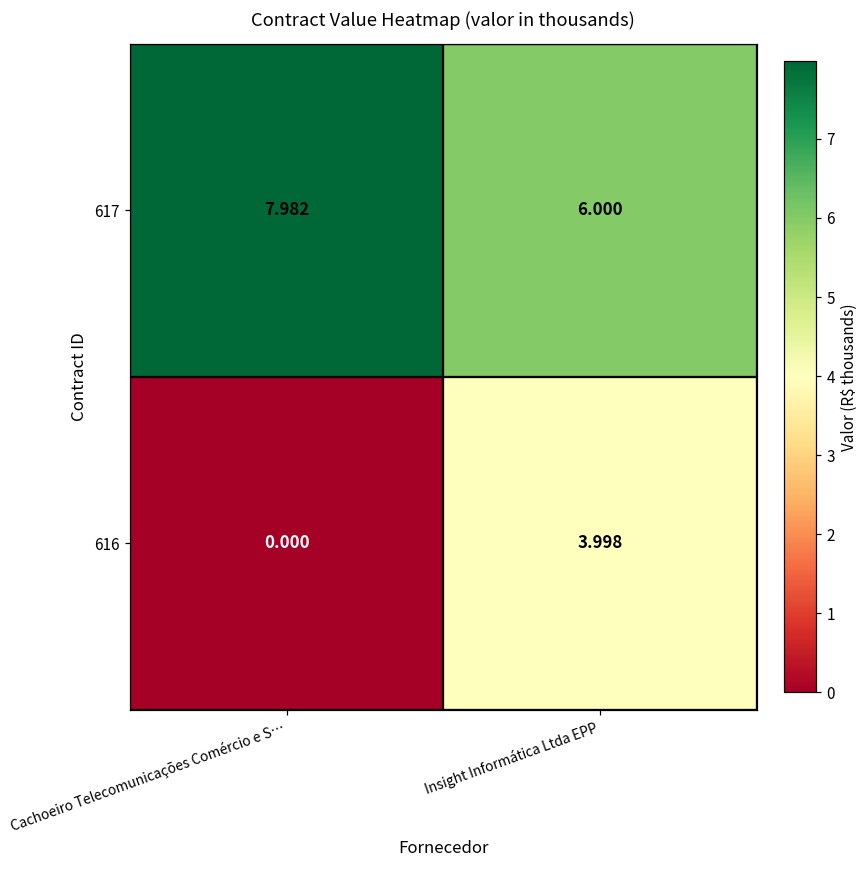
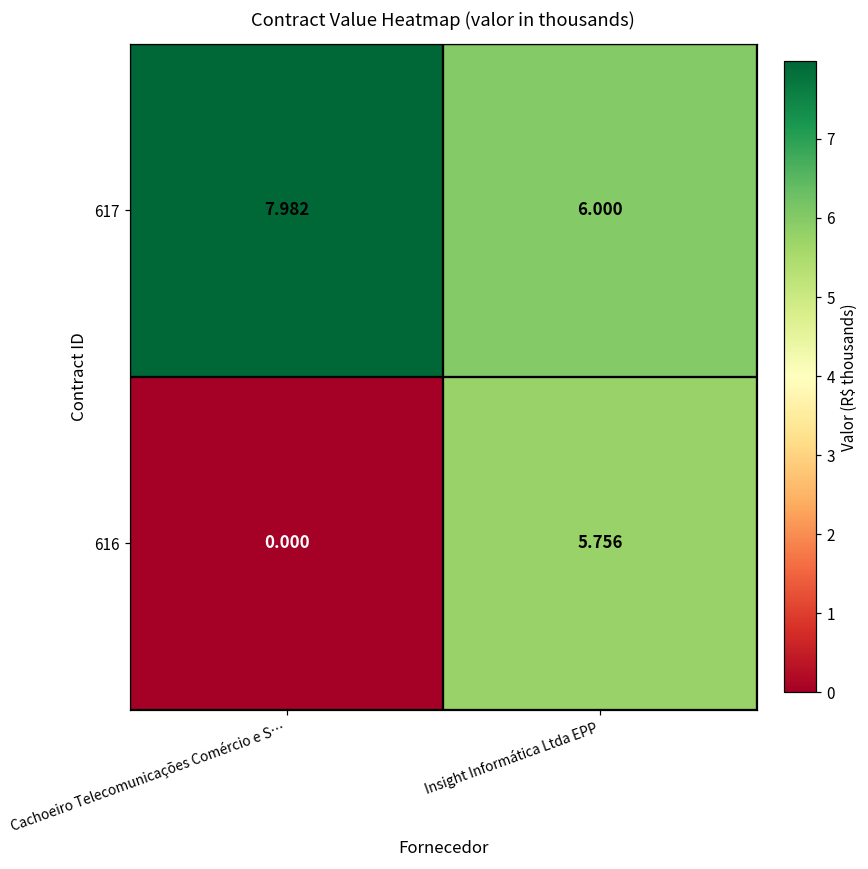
616, Insight Informática Ltda EPP: 3.998 -> 5.756
